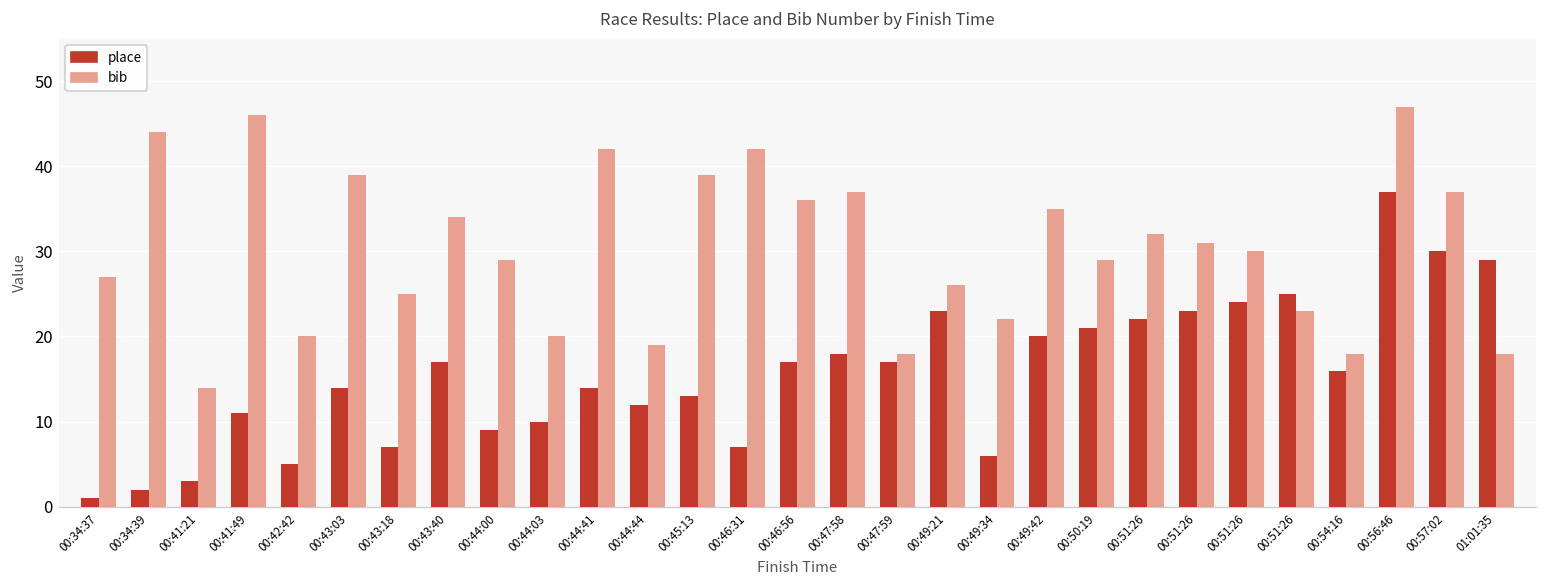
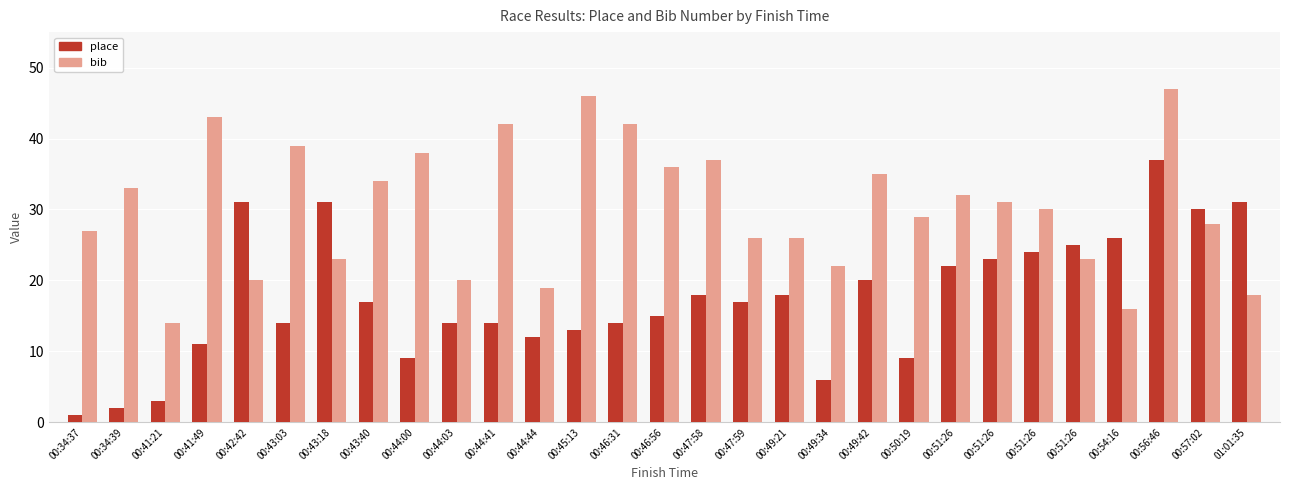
bib, 00:34:39: 44 -> 33
bib, 00:41:49: 46 -> 43
place, 00:42:42: 5 -> 31
place, 00:43:18: 7 -> 31
bib, 00:43:18: 25 -> 23
bib, 00:44:00: 29 -> 38
place, 00:44:03: 10 -> 14
bib, 00:45:13: 39 -> 46
place, 00:46:31: 7 -> 14
place, 00:46:56: 17 -> 15
bib, 00:47:59: 18 -> 26
place, 00:49:21: 23 -> 18
place, 00:50:19: 21 -> 9
place, 00:54:16: 16 -> 26
bib, 00:54:16: 18 -> 16
bib, 00:57:02: 37 -> 28
place, 01:01:35: 29 -> 31
